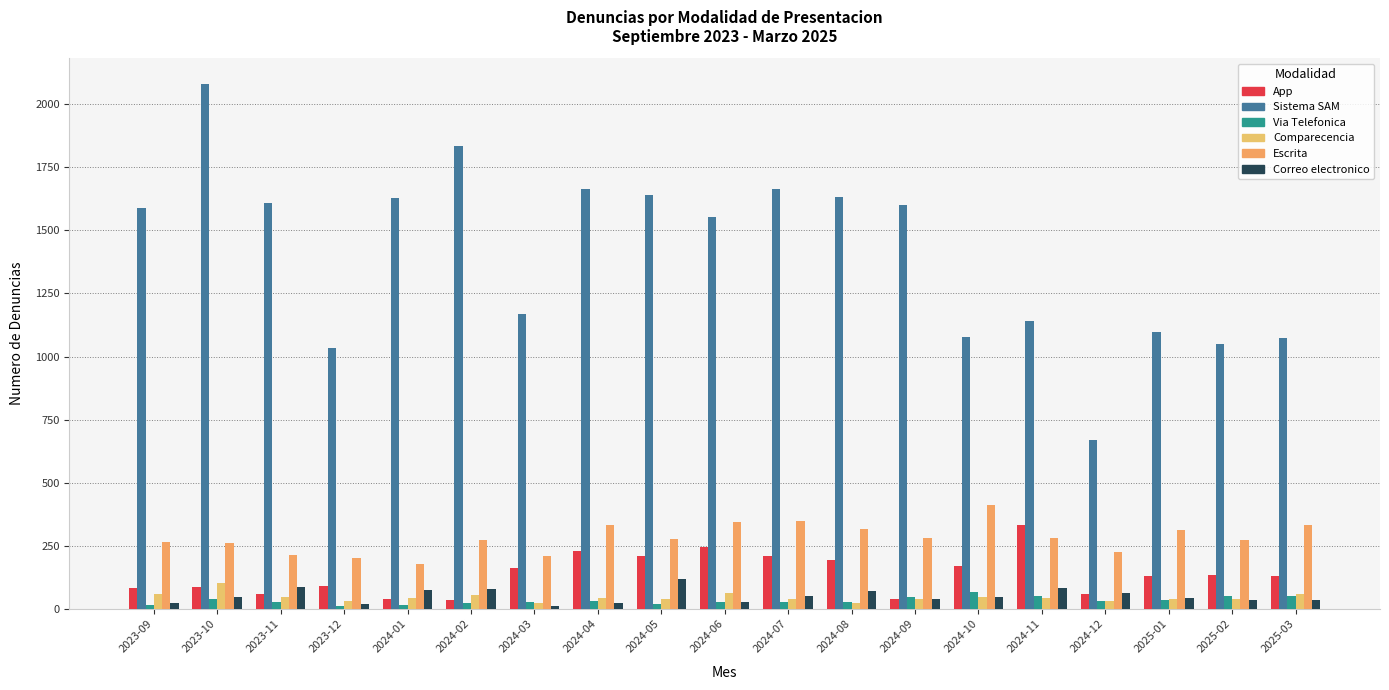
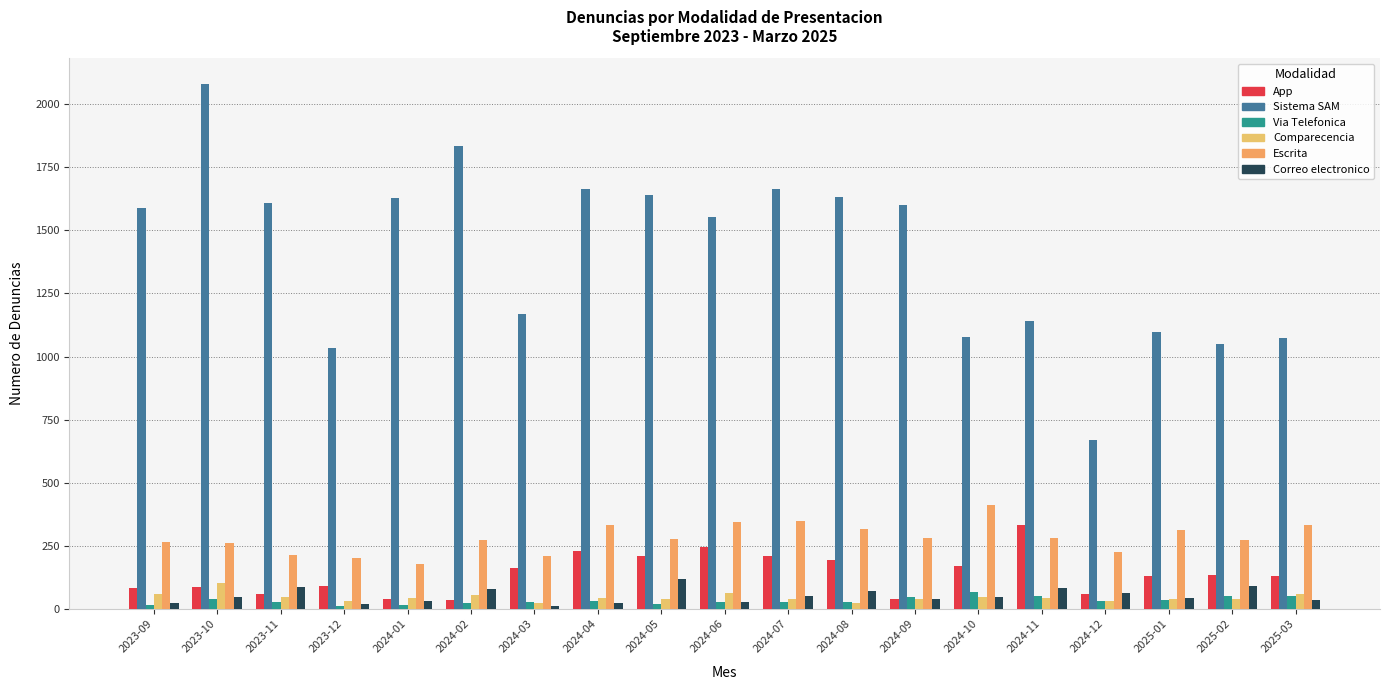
Correo electronico, 2024-01: 80 -> 30
Correo electronico, 2025-02: 40 -> 90
